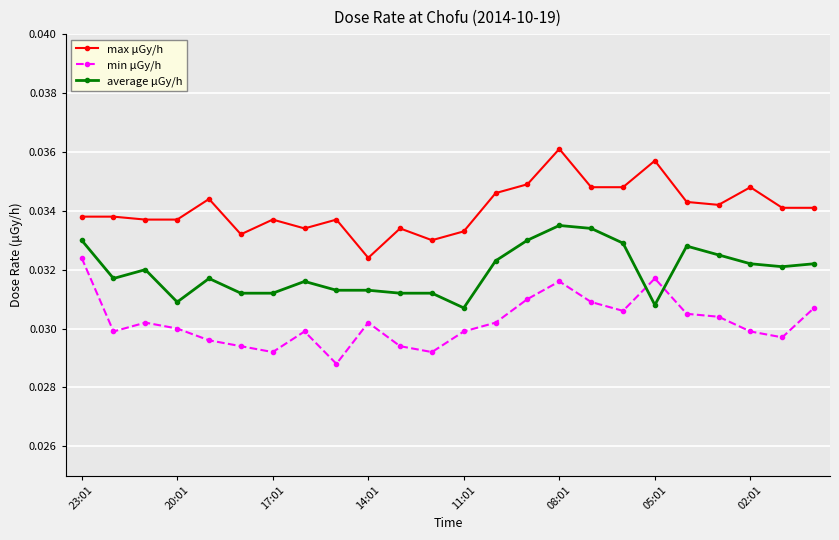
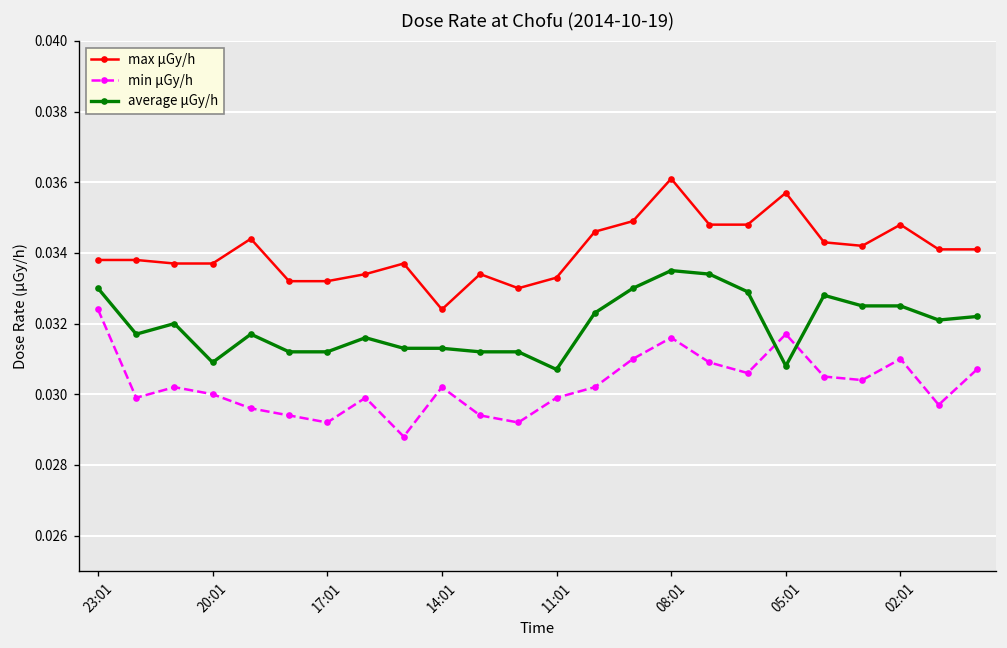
max μGy/h, 17:01: 0.0337 -> 0.0332
min μGy/h, 02:01: 0.0299 -> 0.0310
average μGy/h, 02:01: 0.0322 -> 0.0325
